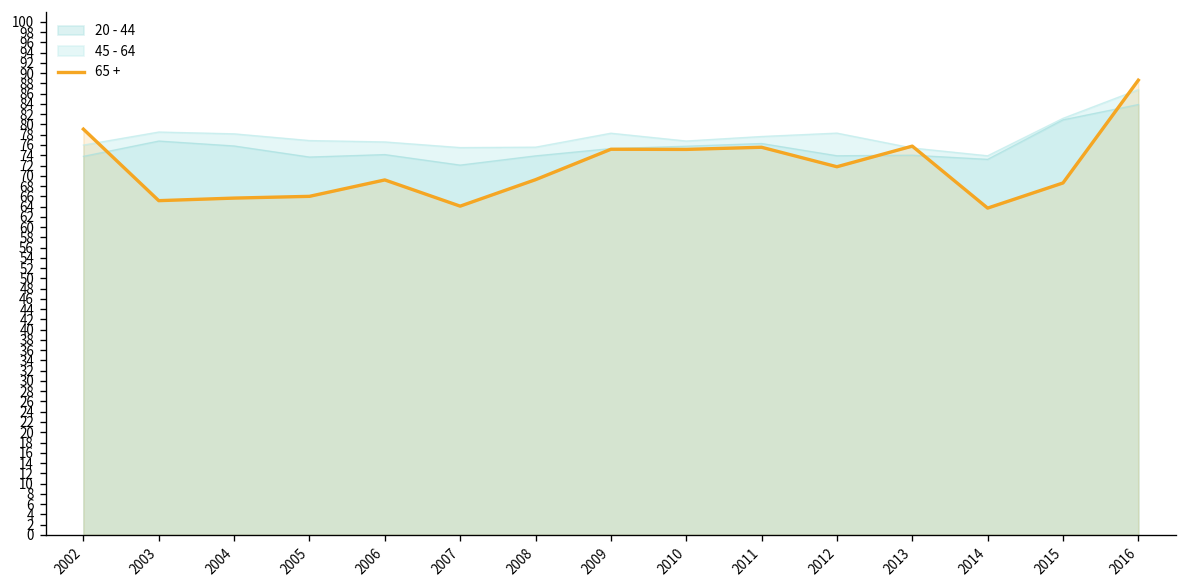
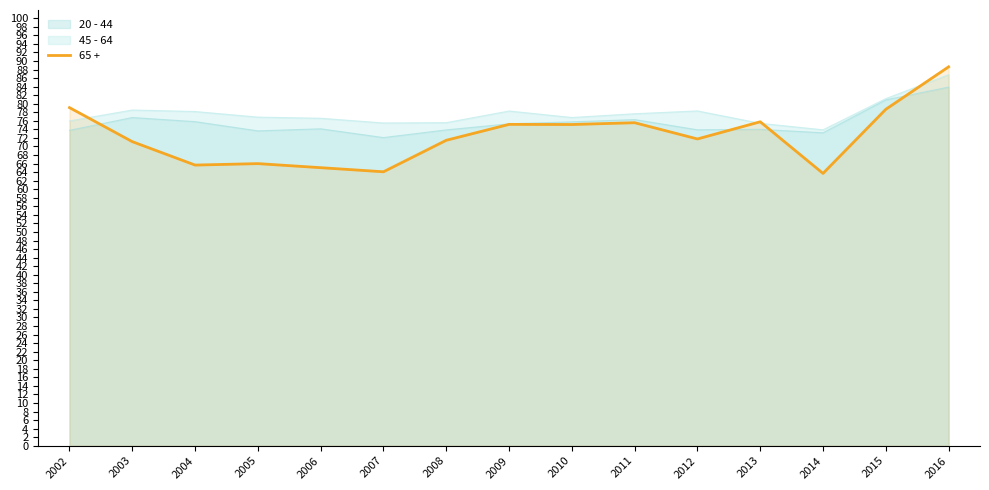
65 +, 2003: 65 -> 71
65 +, 2006: 69 -> 65
65 +, 2008: 69 -> 71
65 +, 2015: 69 -> 79
